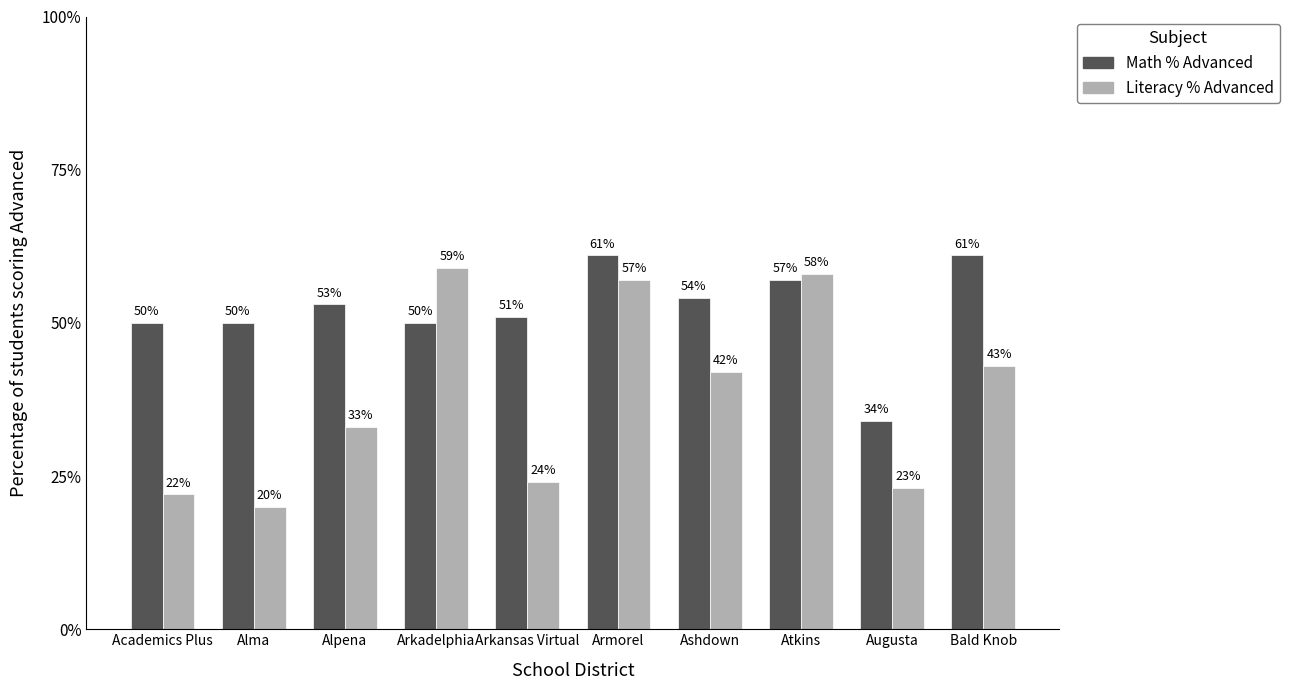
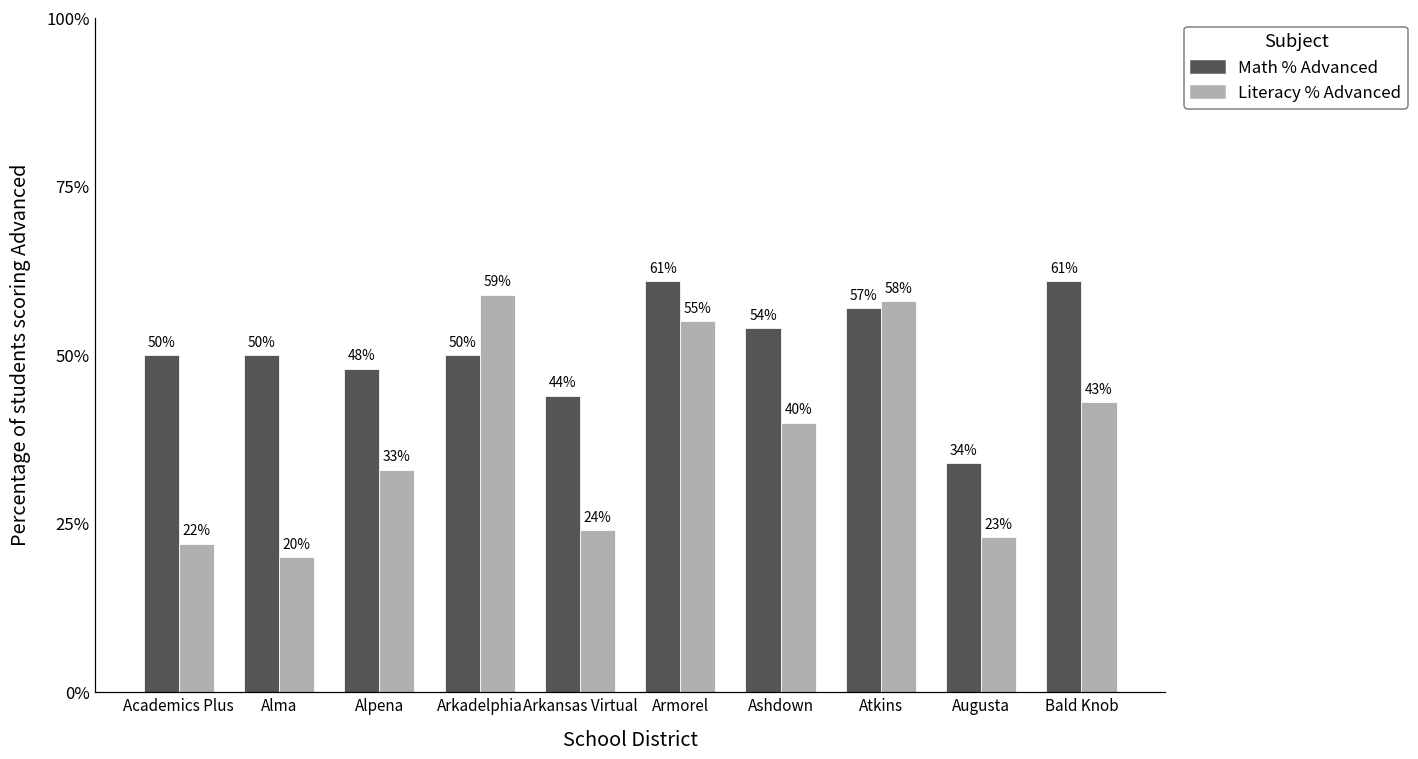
Math % Advanced, Alpena: 53% -> 48%
Math % Advanced, Arkansas Virtual: 51% -> 44%
Literacy % Advanced, Armorel: 57% -> 55%
Literacy % Advanced, Ashdown: 42% -> 40%
